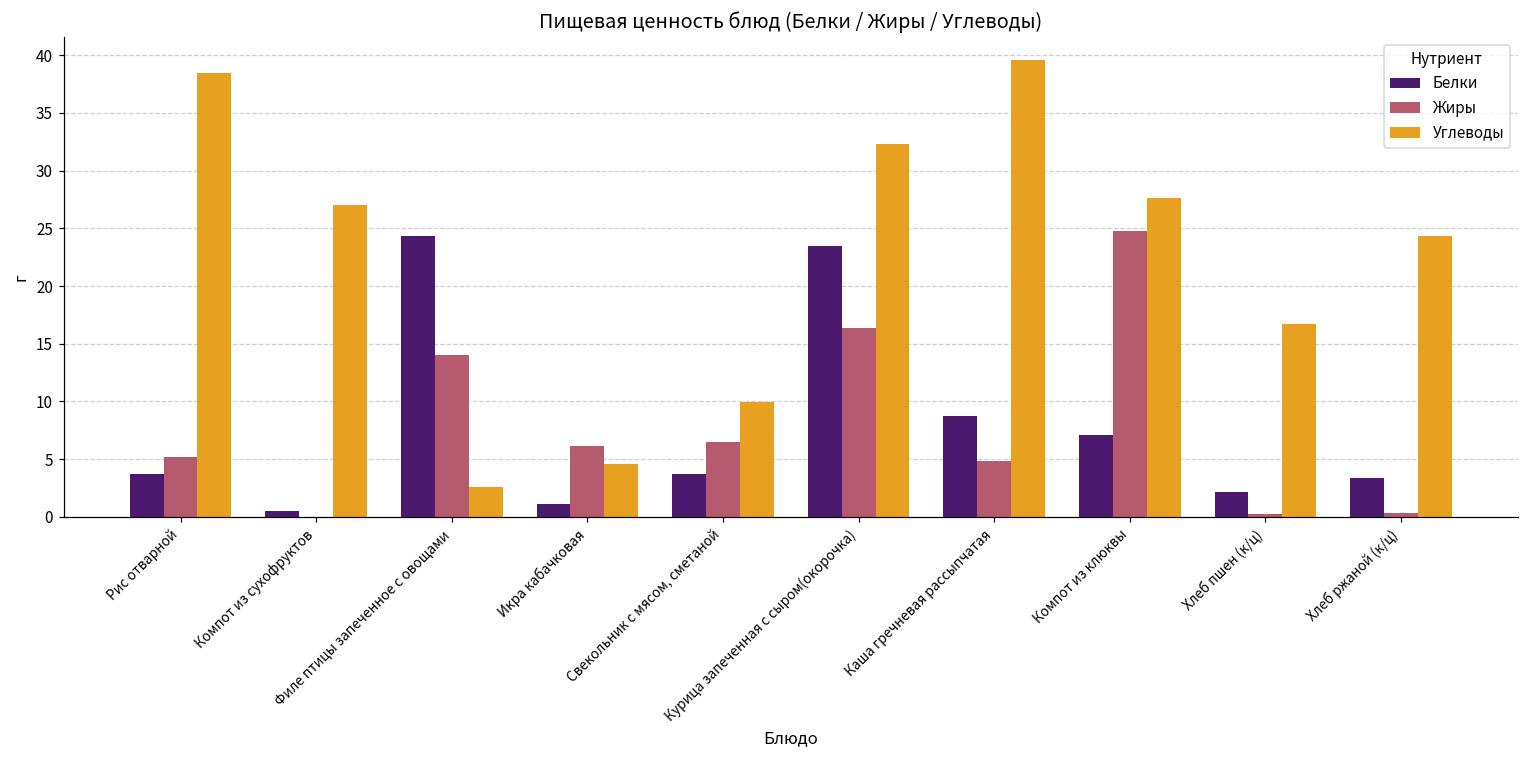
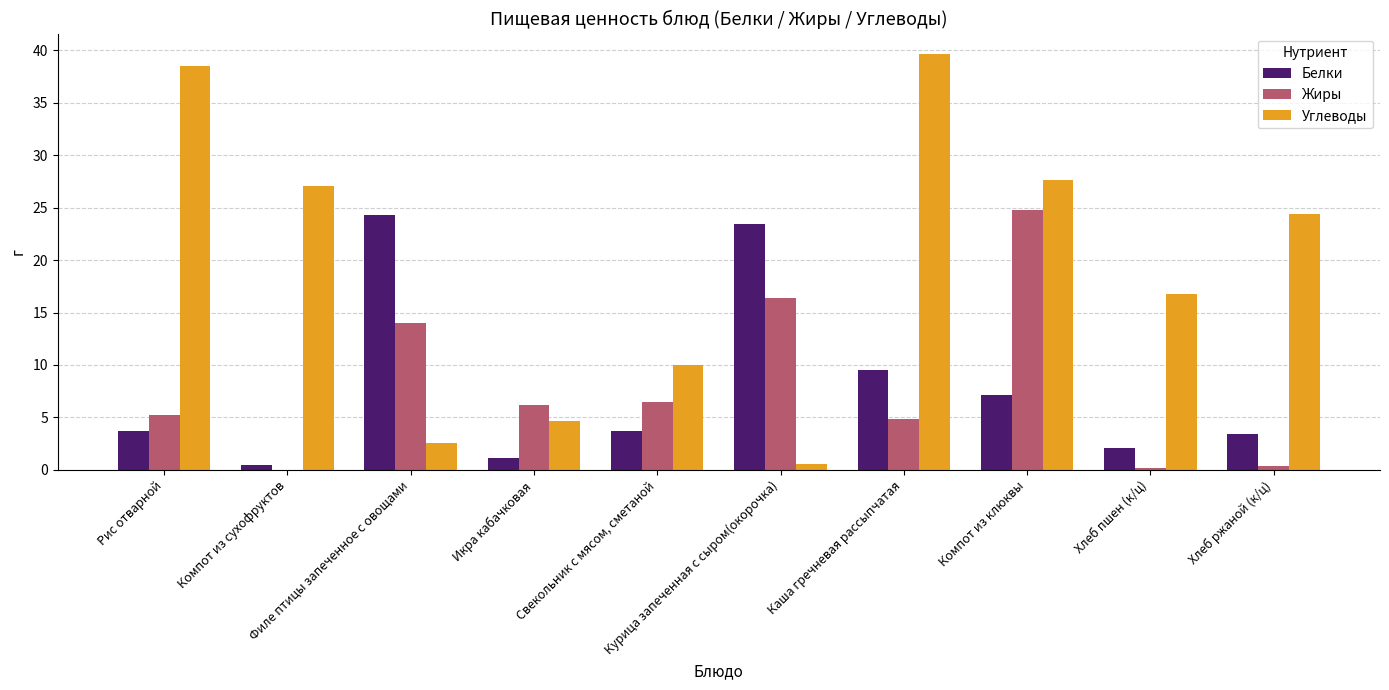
Углеводы, Курица запеченная с сыром(окорочка): 32.3 -> 0.6
Белки, Каша гречневая рассыпчатая: 8.8 -> 9.6
